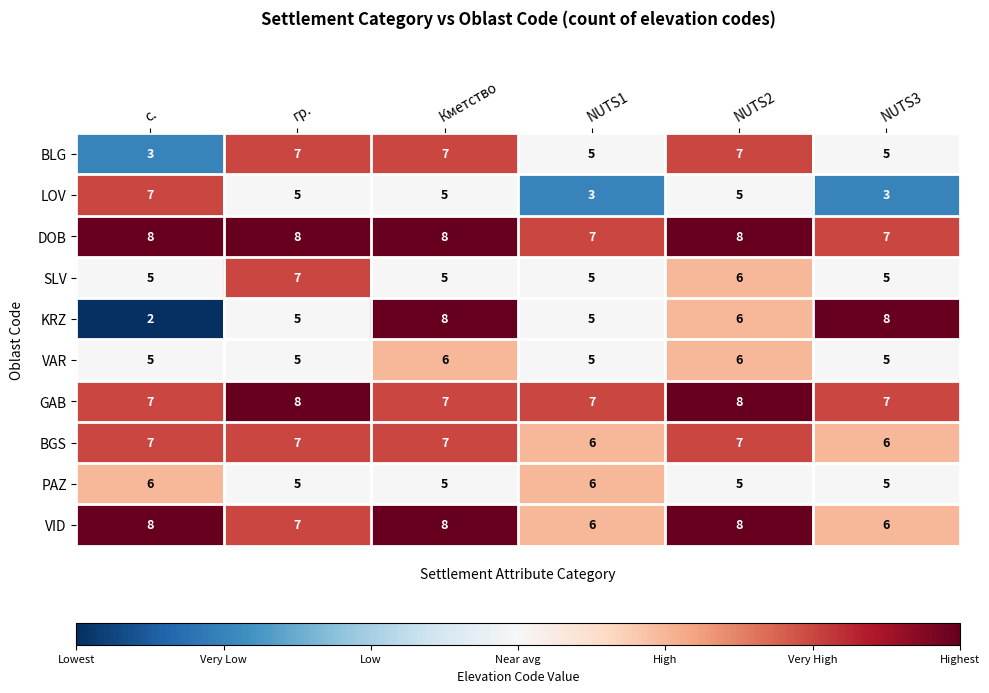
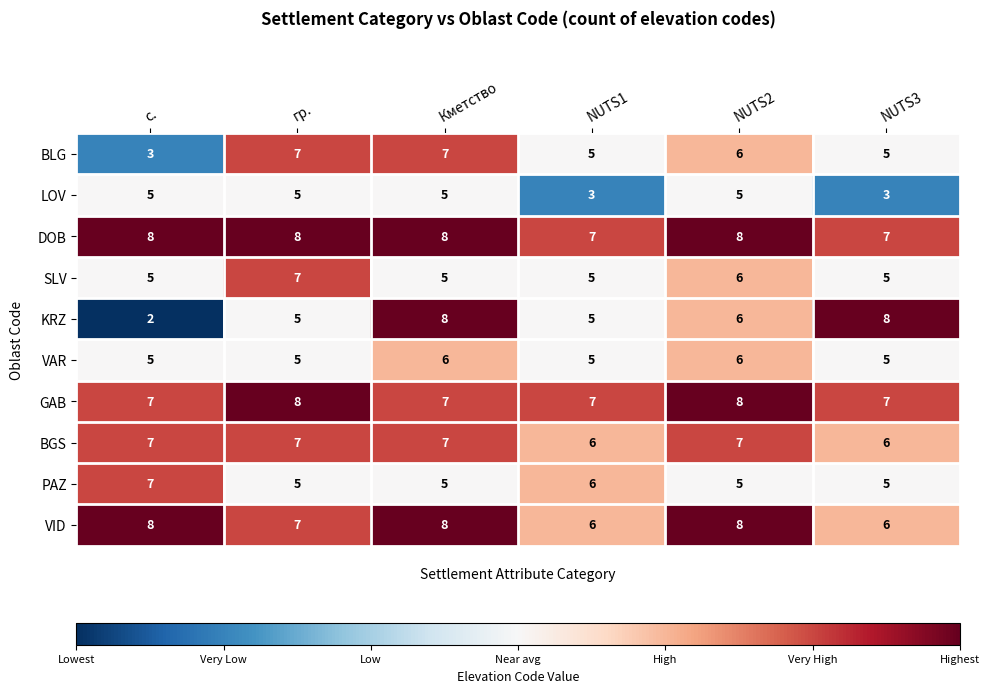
BLG, NUTS2: 7 -> 6
LOV, с.: 7 -> 5
PAZ, с.: 6 -> 7
